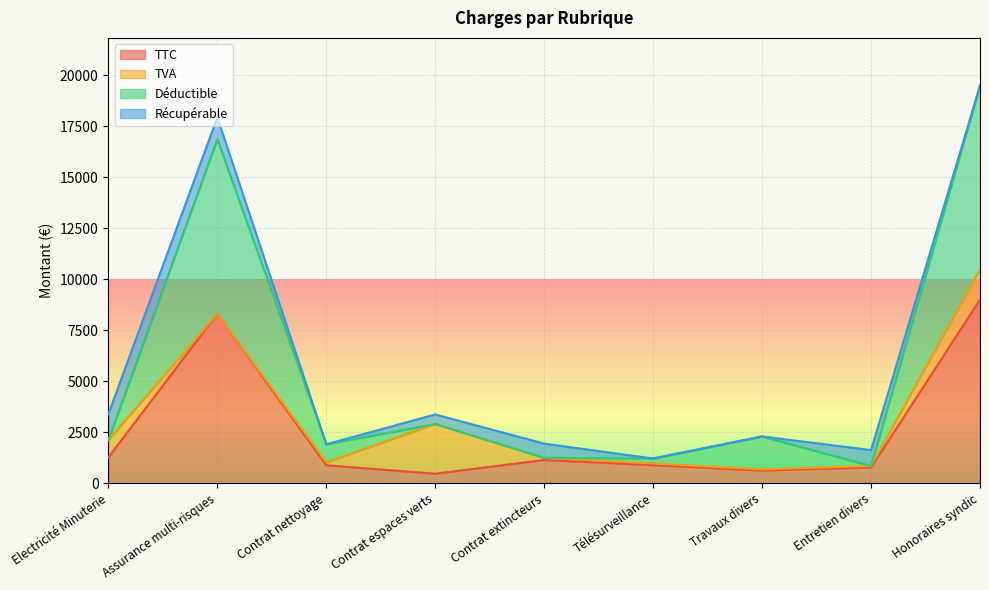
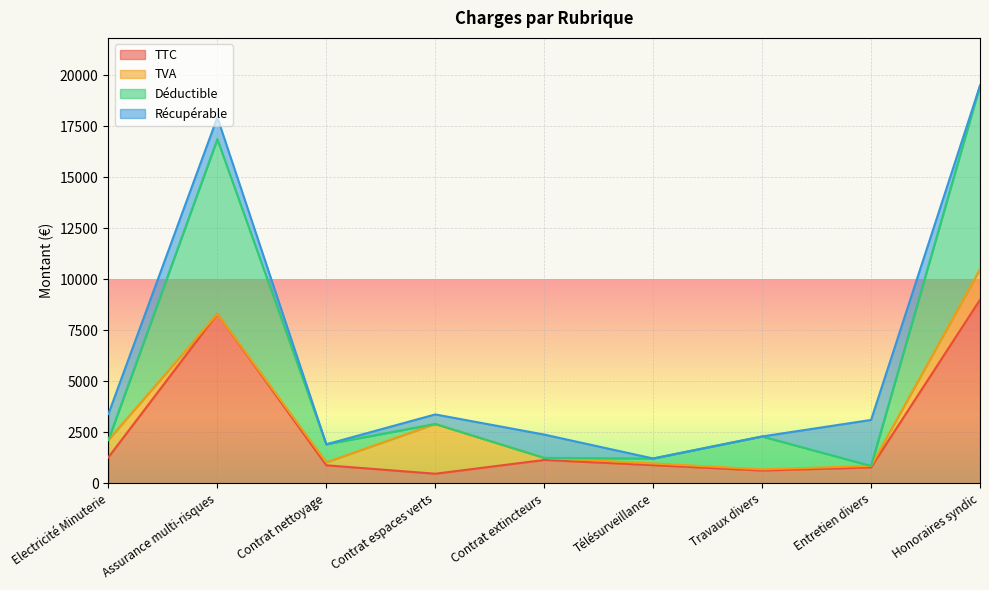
Récupérable, Contrat extincteurs: 700 -> 1100
Récupérable, Entretien divers: 800 -> 2300
